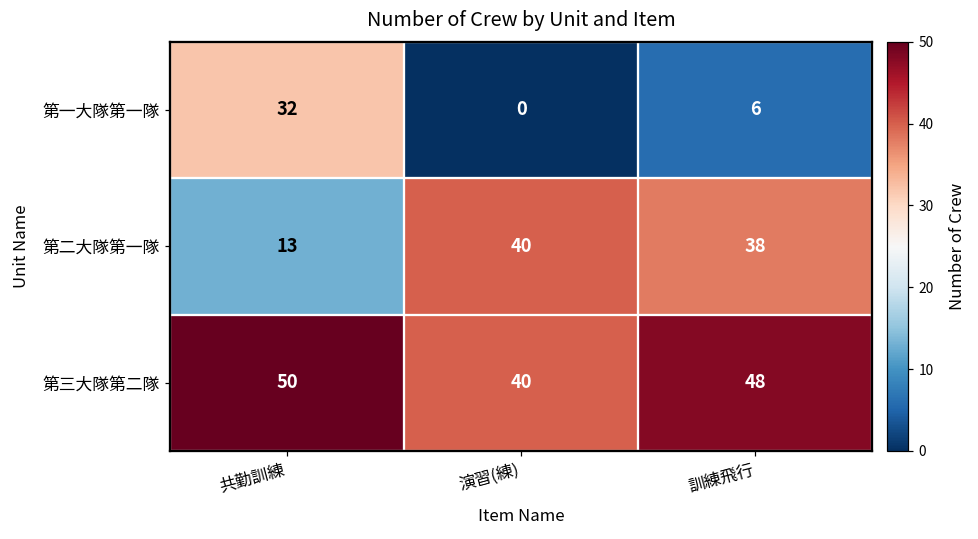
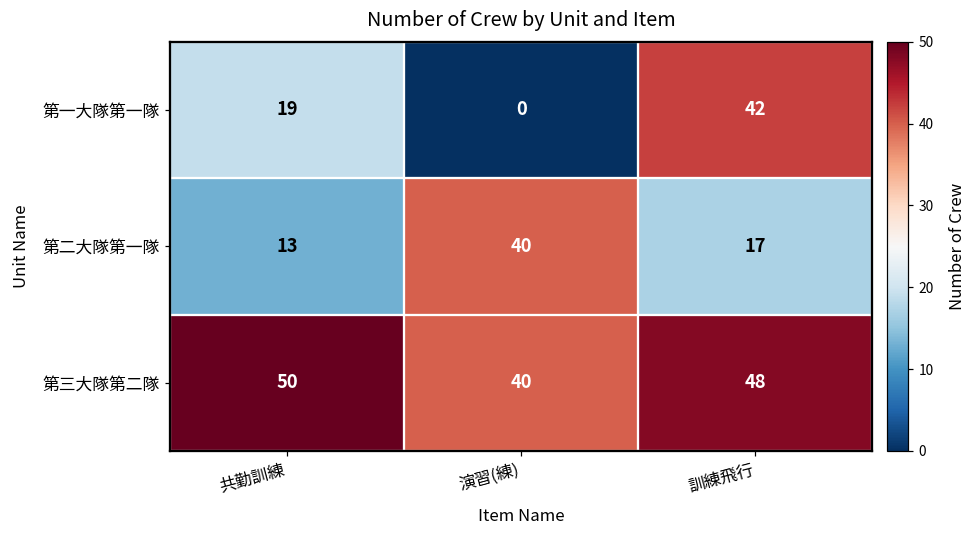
第一大隊第一隊, 共勤訓練: 32 -> 19
第一大隊第一隊, 訓練飛行: 6 -> 42
第二大隊第一隊, 訓練飛行: 38 -> 17
